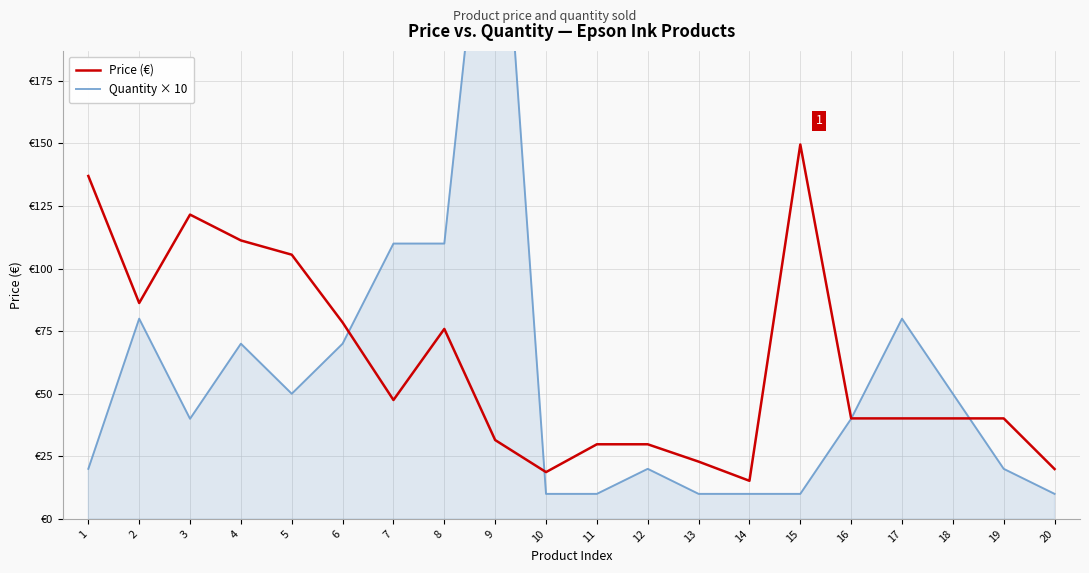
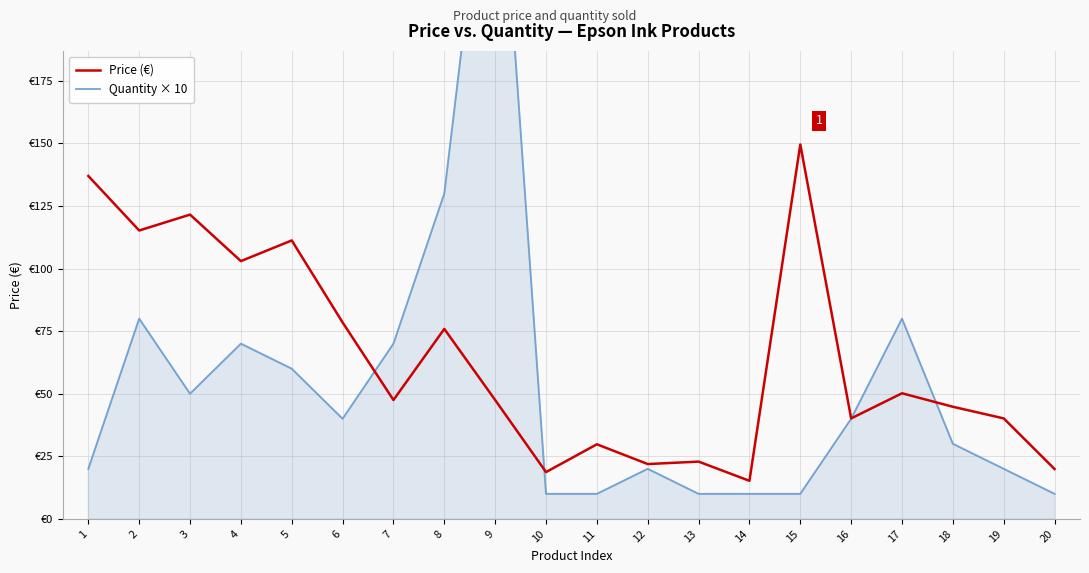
Price (€), 2: €86 -> €115
Quantity × 10, 3: €40 -> €50
Price (€), 4: €111 -> €103
Price (€), 5: €106 -> €111
Quantity × 10, 5: €50 -> €60
Quantity × 10, 6: €70 -> €40
Quantity × 10, 7: €110 -> €70
Quantity × 10, 8: €110 -> €130
Price (€), 9: €32 -> €48
Price (€), 12: €30 -> €22
Price (€), 17: €40 -> €50
Price (€), 18: €40 -> €45
Quantity × 10, 18: €50 -> €30
